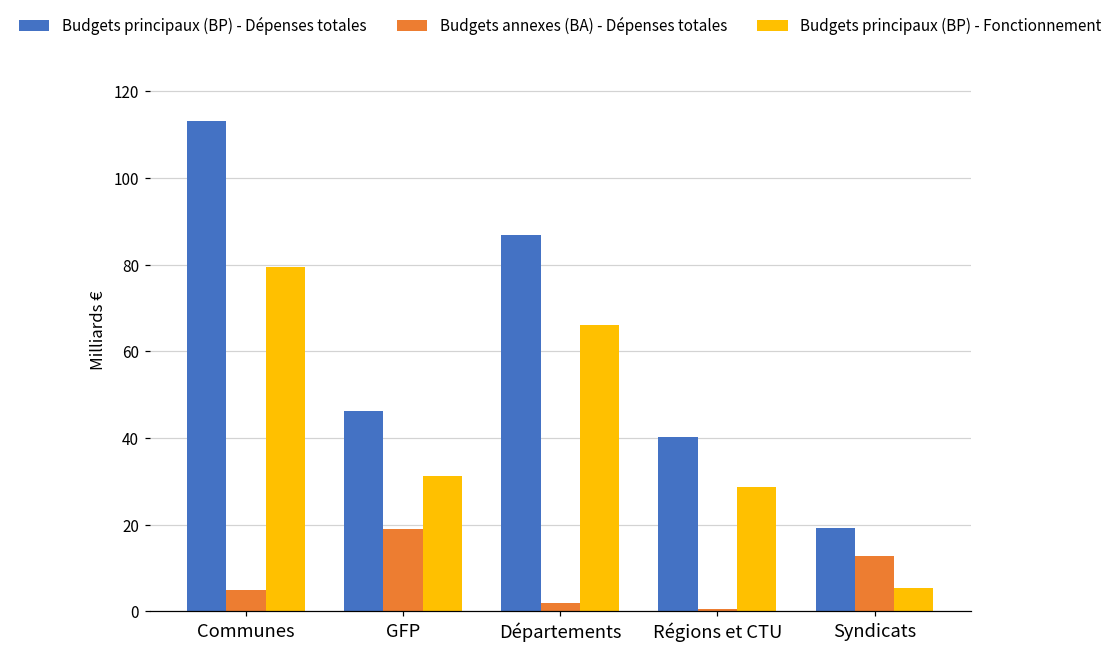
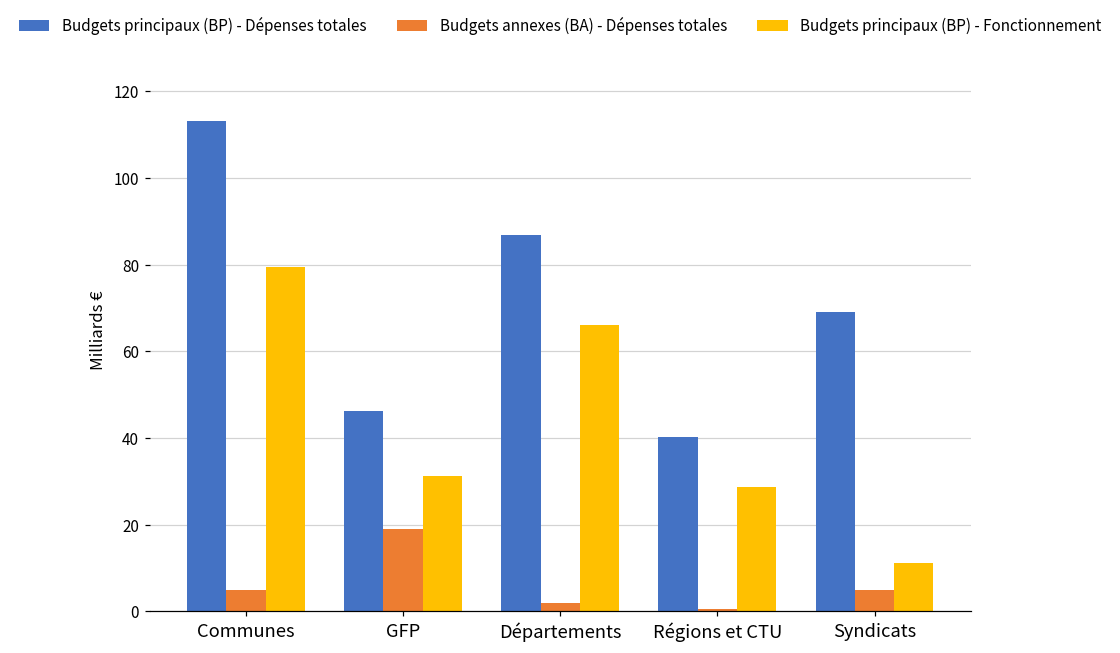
Budgets principaux (BP) - Dépenses totales, Syndicats: 19 -> 69
Budgets annexes (BA) - Dépenses totales, Syndicats: 13 -> 5
Budgets principaux (BP) - Fonctionnement, Syndicats: 5 -> 11
